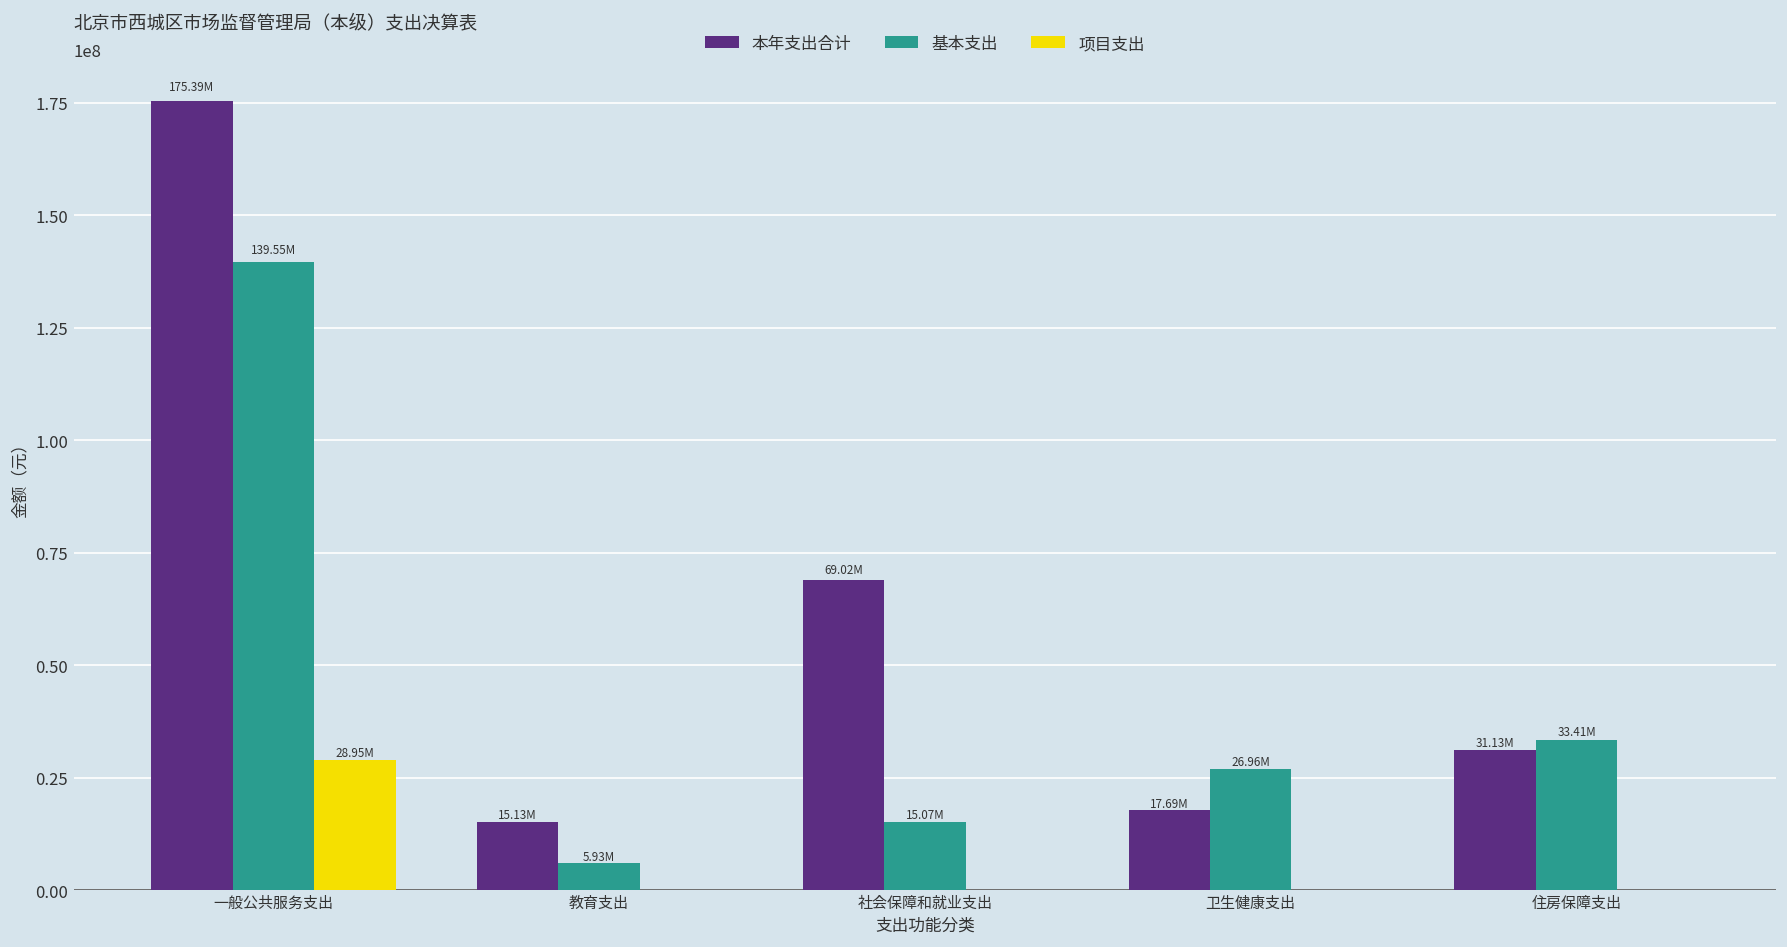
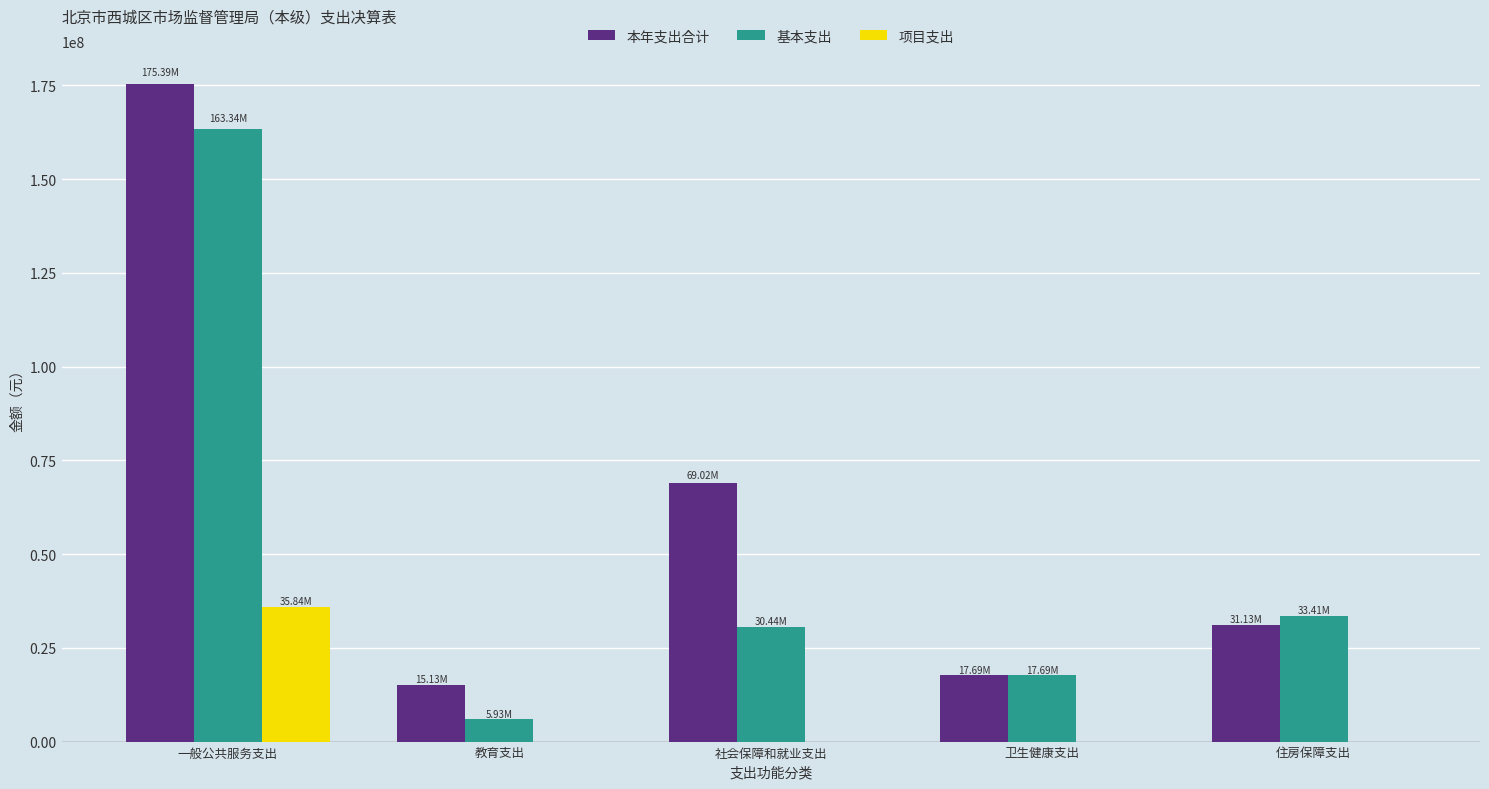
基本支出, 一般公共服务支出: 139.55M -> 163.34M
项目支出, 一般公共服务支出: 28.95M -> 35.84M
基本支出, 社会保障和就业支出: 15.07M -> 30.44M
基本支出, 卫生健康支出: 26.96M -> 17.69M
